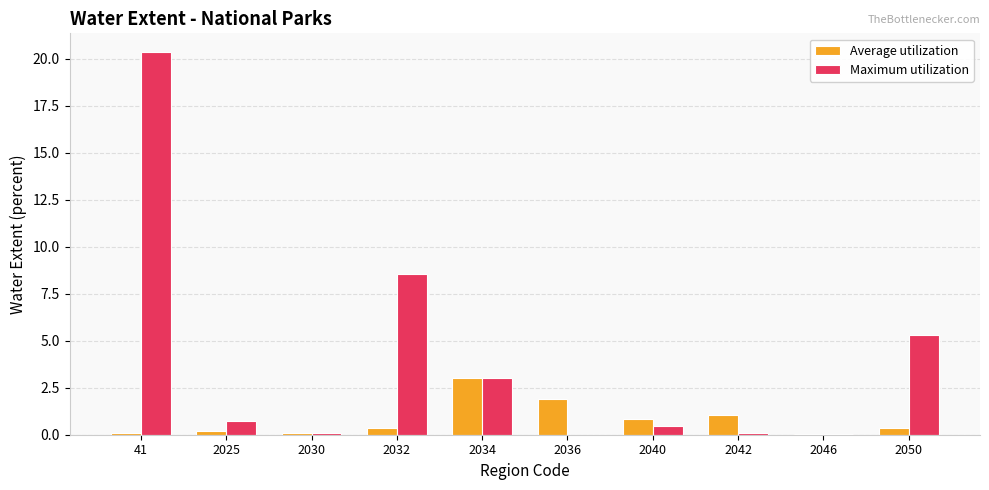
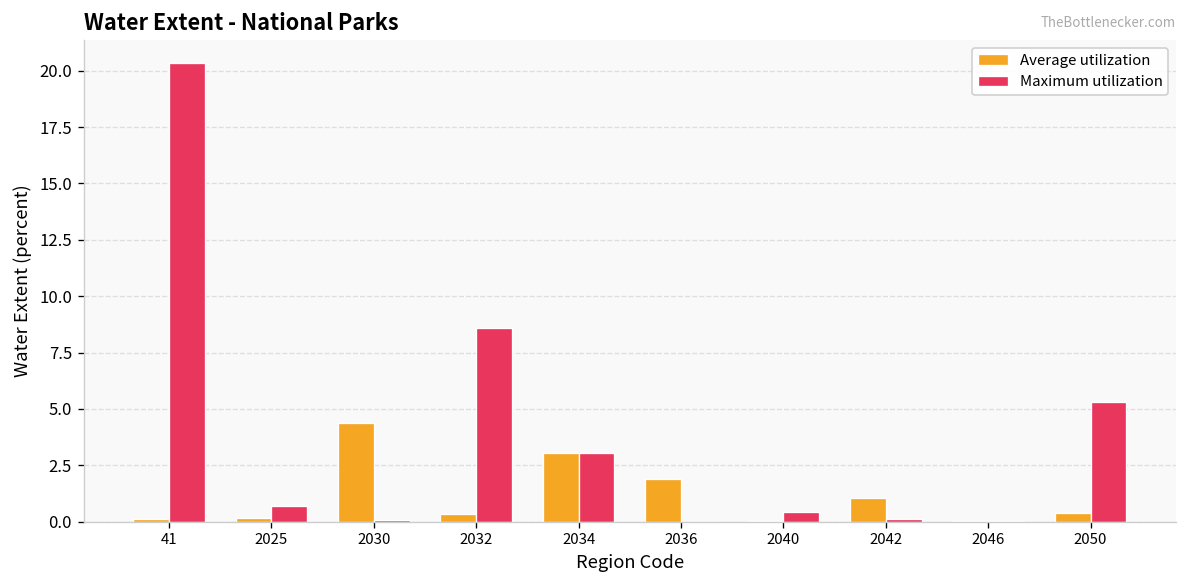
Average utilization, 2030: 0.1 -> 4.4
Average utilization, 2040: 0.8 -> 0.0
